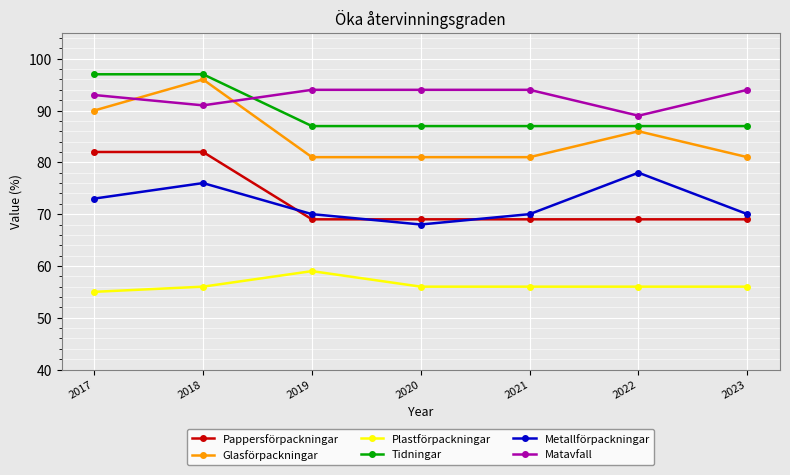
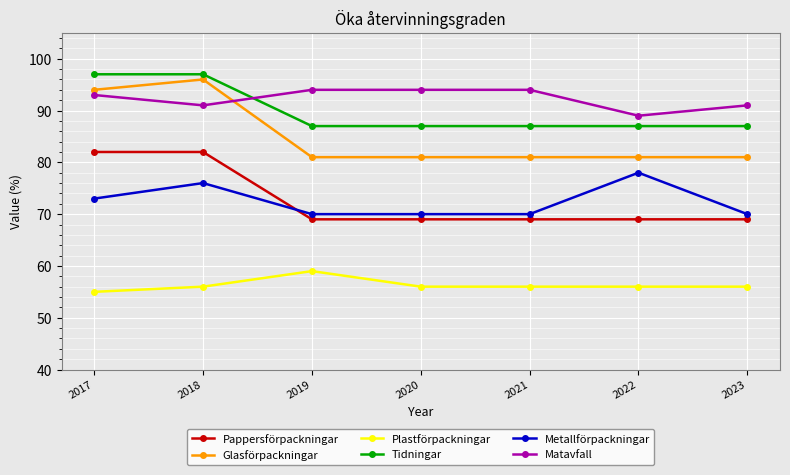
Glasförpackningar, 2017: 90 -> 94
Metallförpackningar, 2020: 68 -> 70
Glasförpackningar, 2022: 86 -> 81
Matavfall, 2023: 94 -> 91
